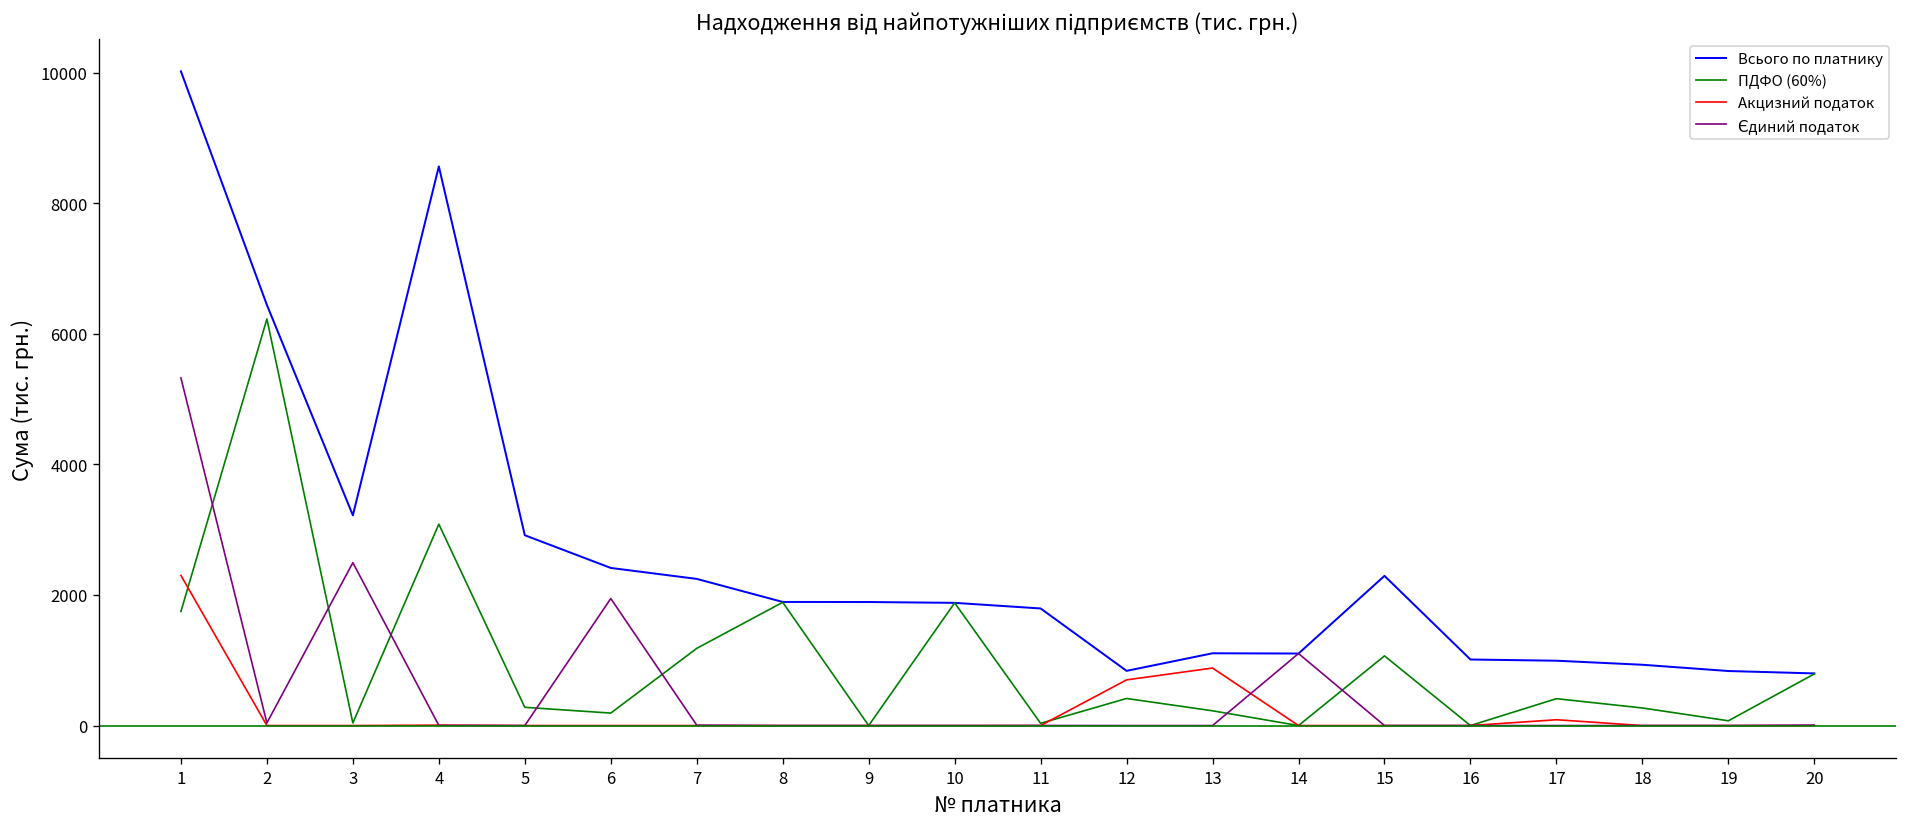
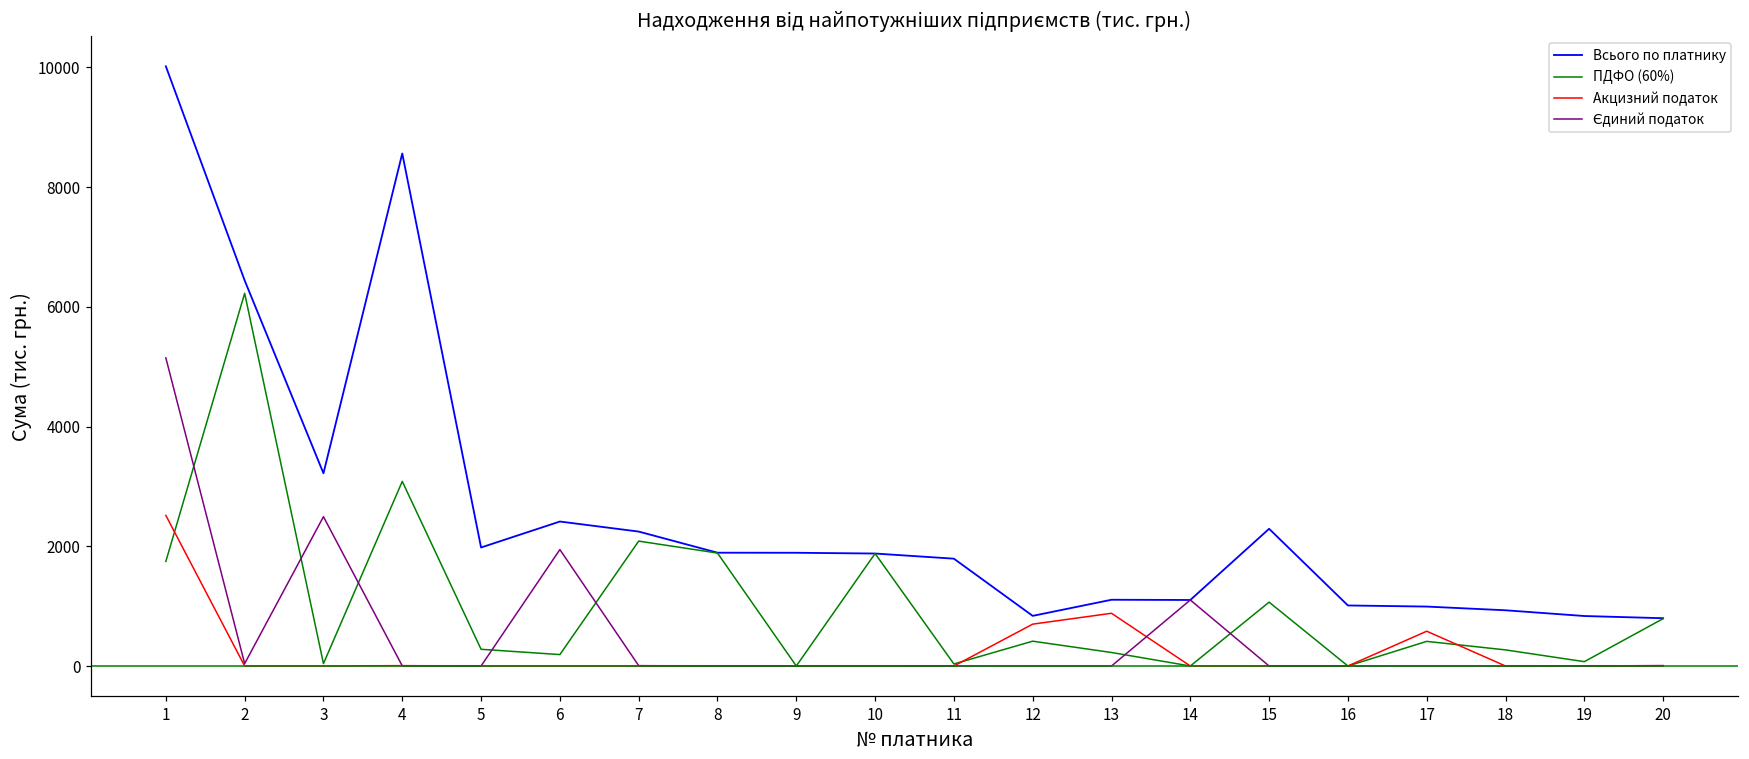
Акцизний податок, 1: 2300 -> 2500
Єдиний податок, 1: 5300 -> 5100
Всього по платнику, 5: 2900 -> 2000
ПДФО (60%), 7: 1200 -> 2100
Акцизний податок, 17: 100 -> 600
